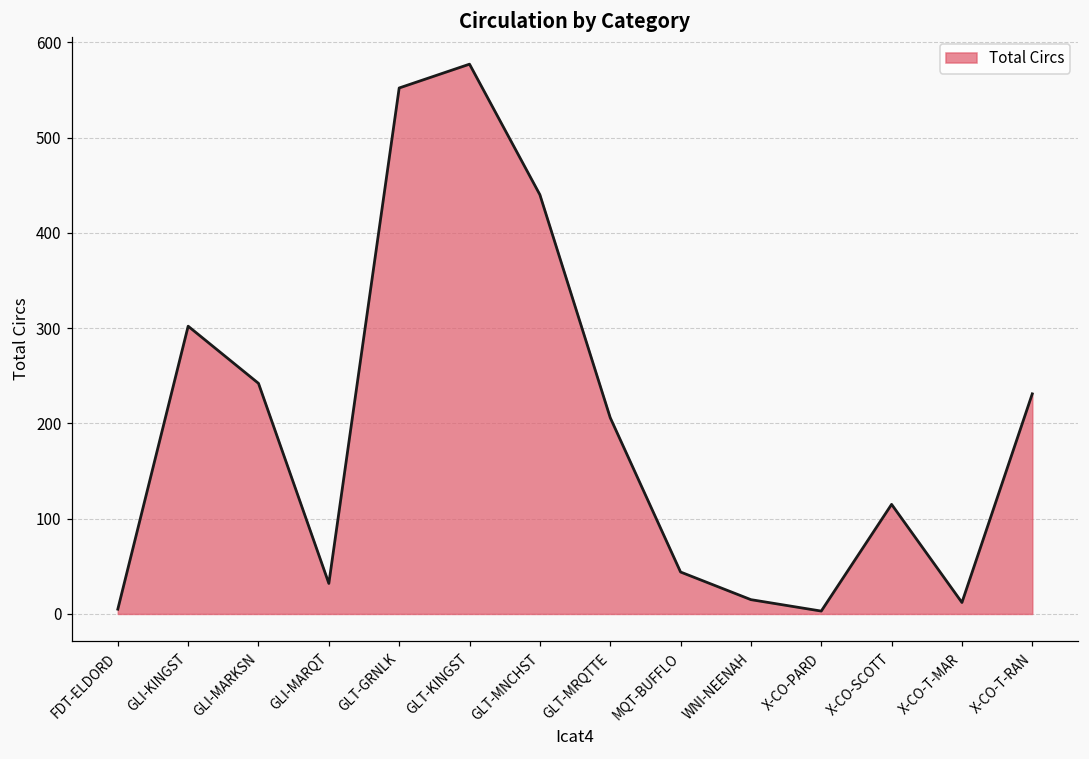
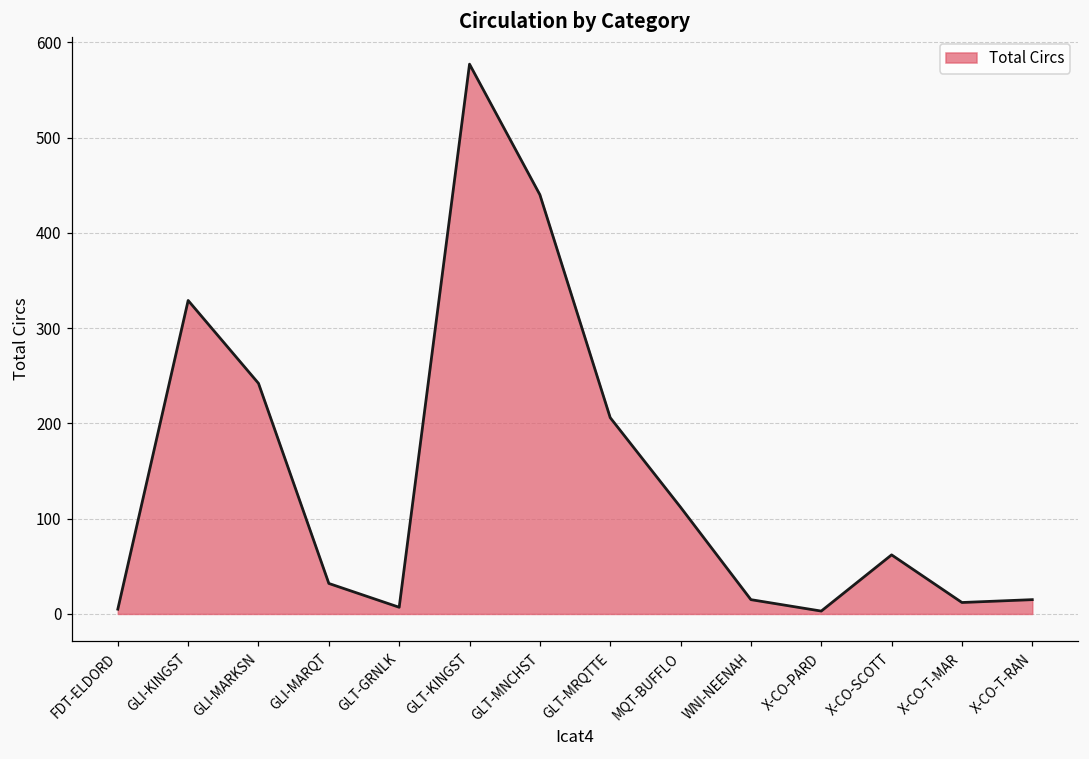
GLI-KINGST: 300 -> 330
GLT-GRNLK: 550 -> 10
MQT-BUFFLO: 40 -> 110
X-CO-SCOTT: 120 -> 60
X-CO-T-RAN: 230 -> 20
